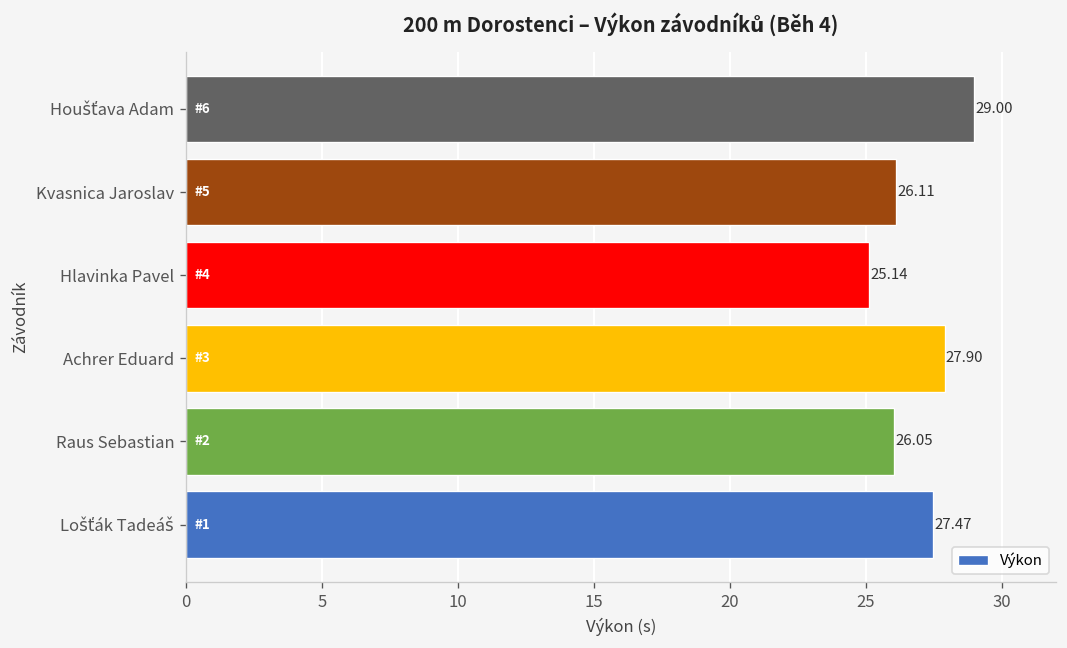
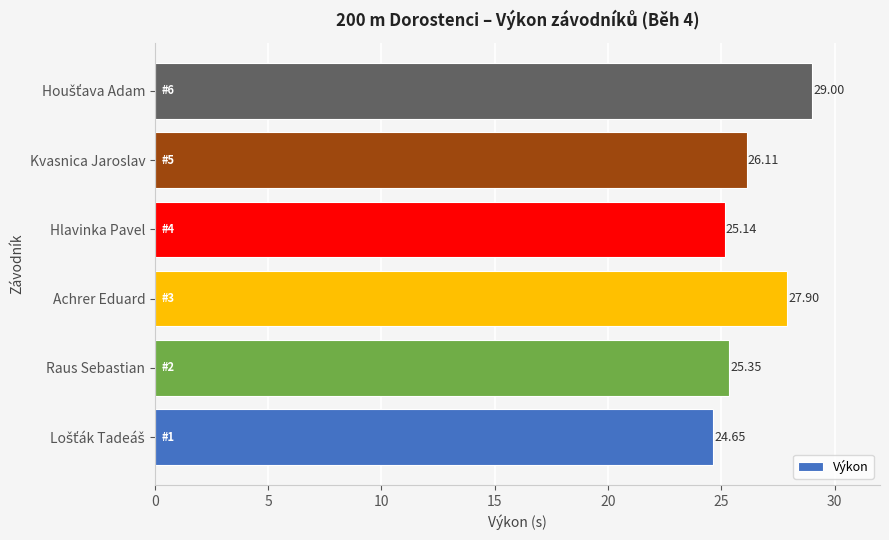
Raus Sebastian: 26.05 -> 25.35
Lošťák Tadeáš: 27.47 -> 24.65
